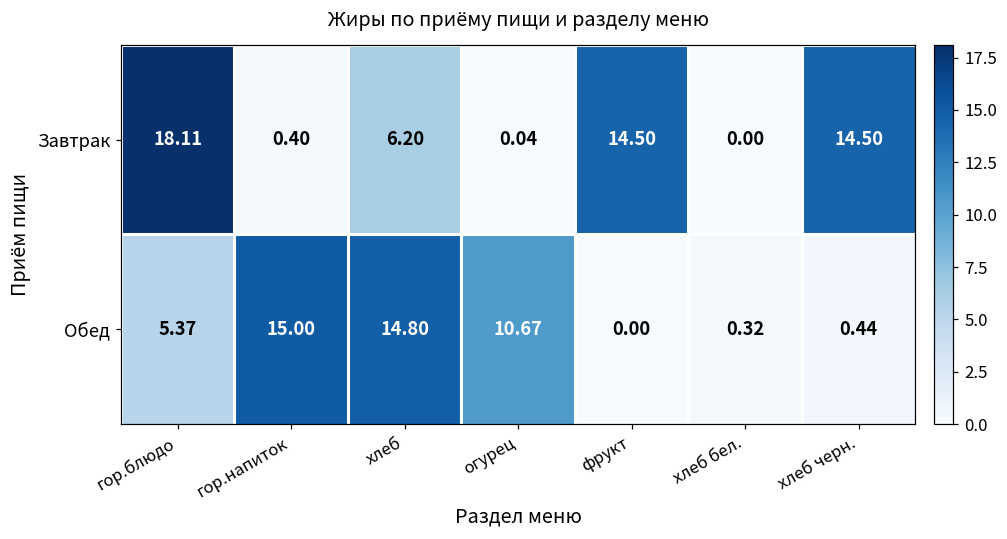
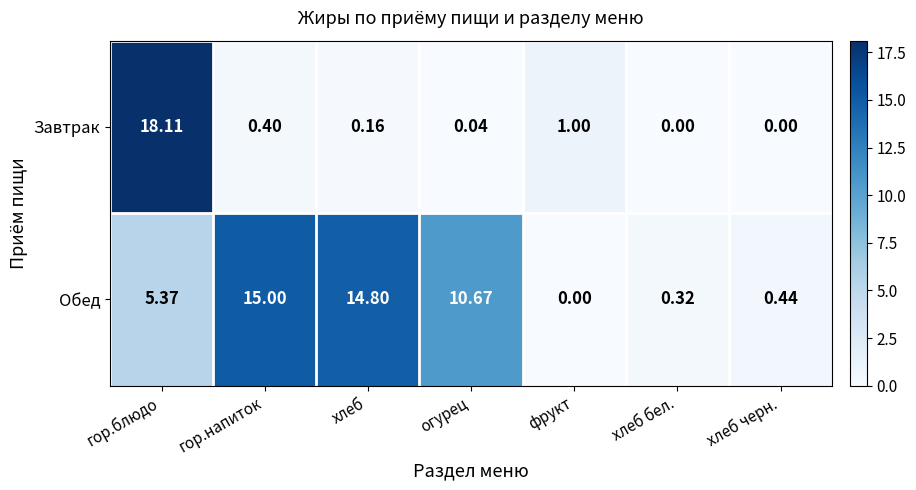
Завтрак, хлеб: 6.20 -> 0.16
Завтрак, фрукт: 14.50 -> 1.00
Завтрак, хлеб черн.: 14.50 -> 0.00
